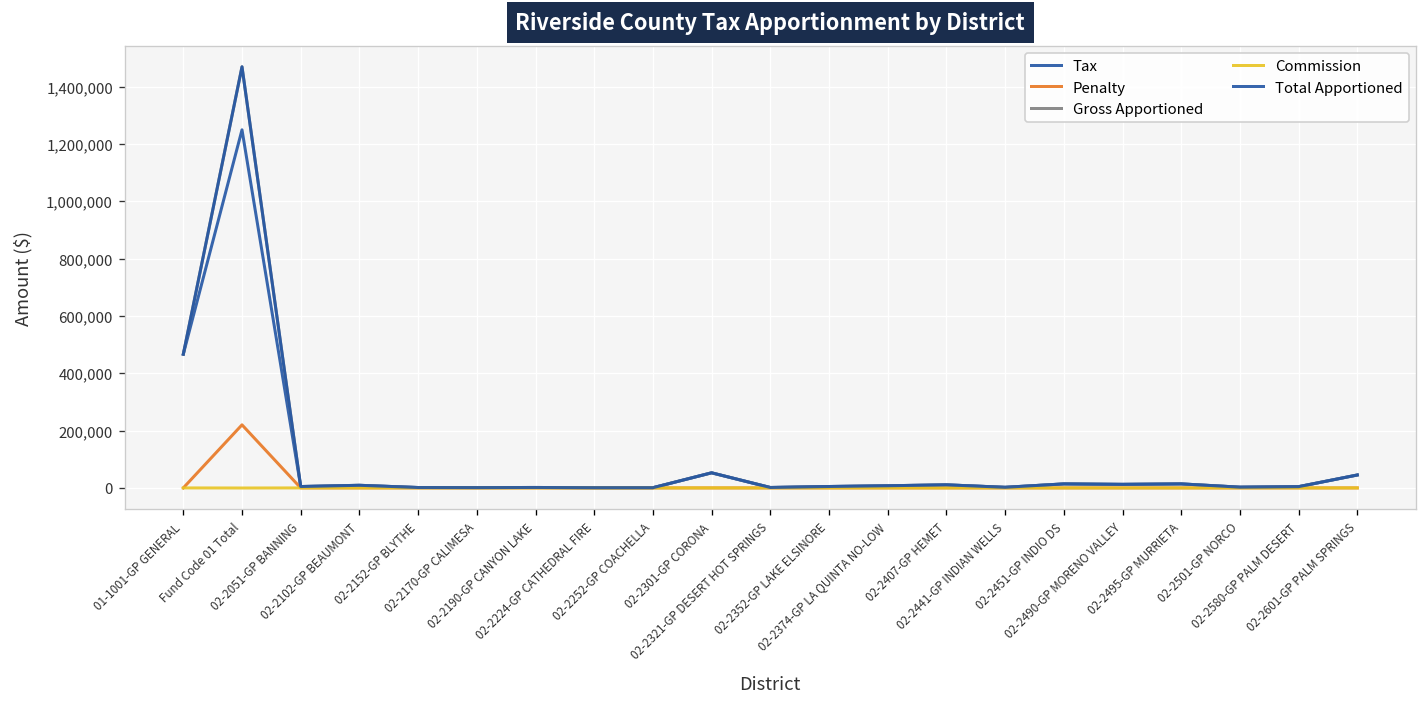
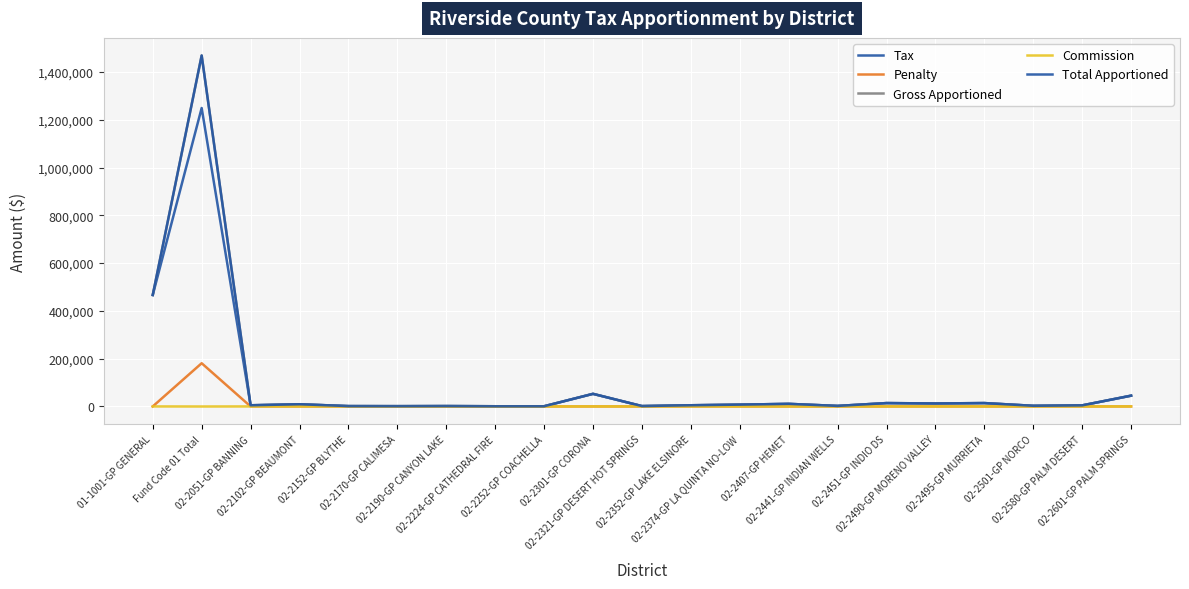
Penalty, Fund Code 01 Total: 220,000 -> 180,000
